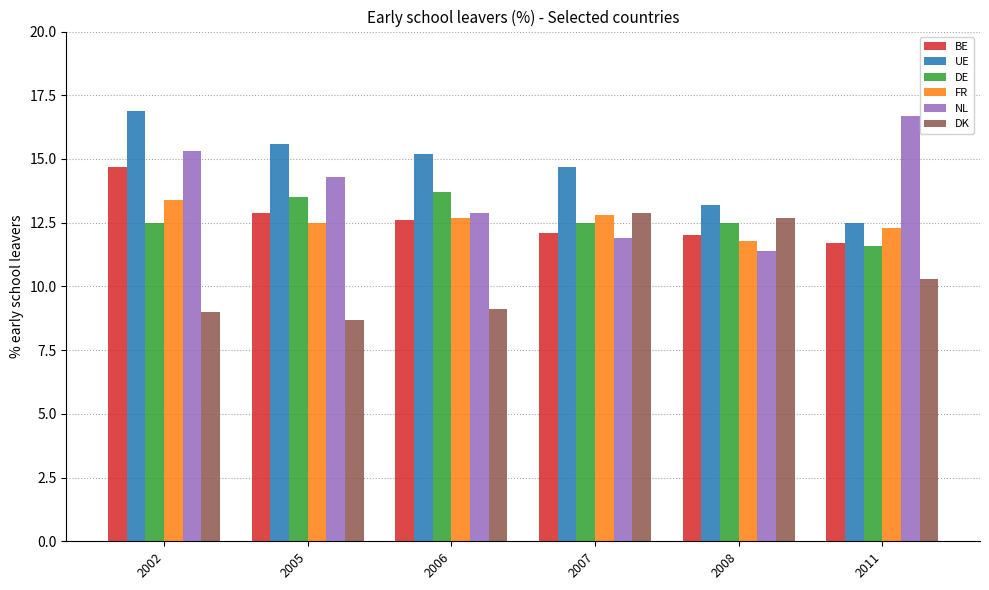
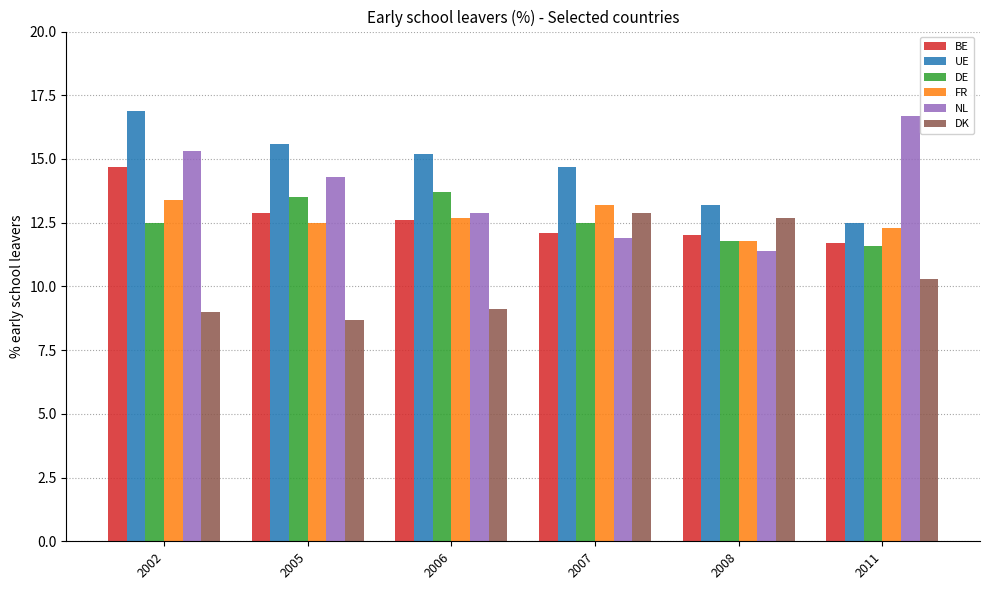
FR, 2007: 12.8 -> 13.2
DE, 2008: 12.5 -> 11.8
